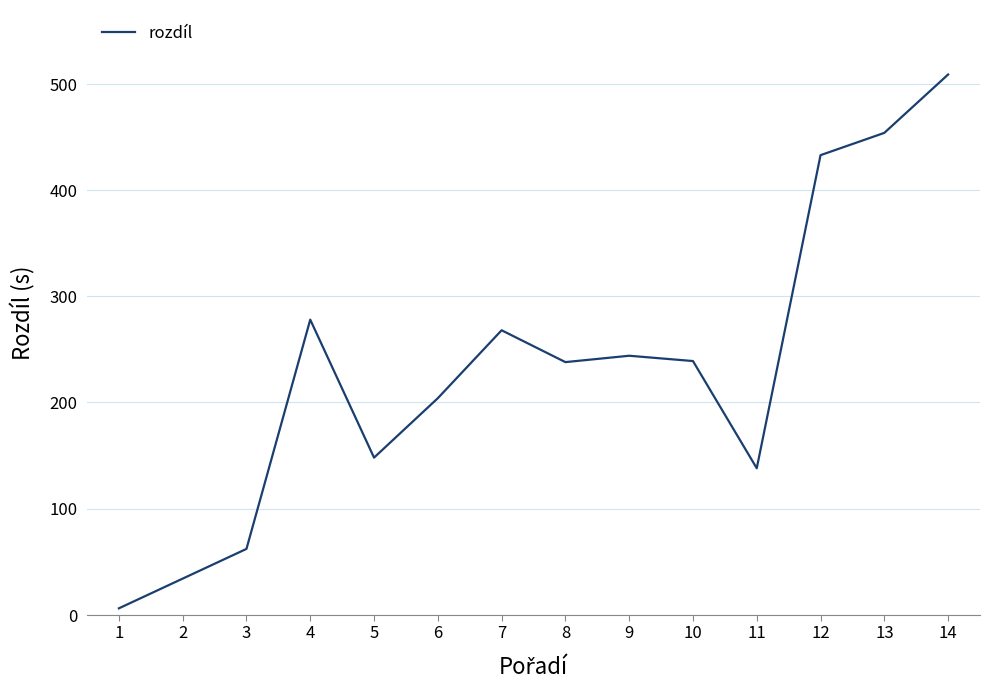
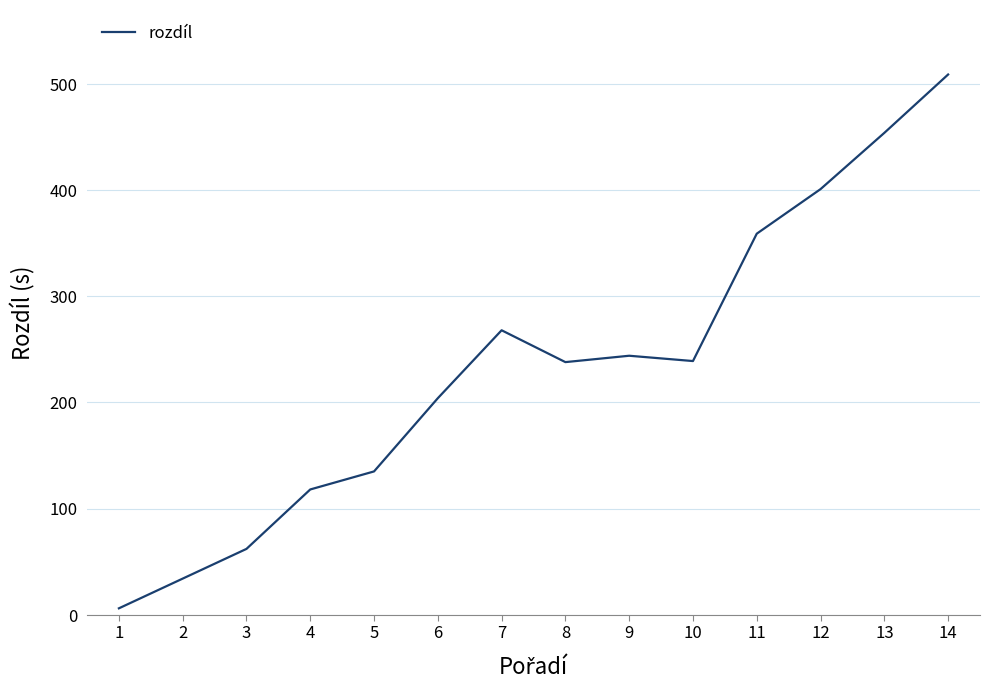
4: 278 -> 118
5: 148 -> 135
11: 138 -> 359
12: 433 -> 401
